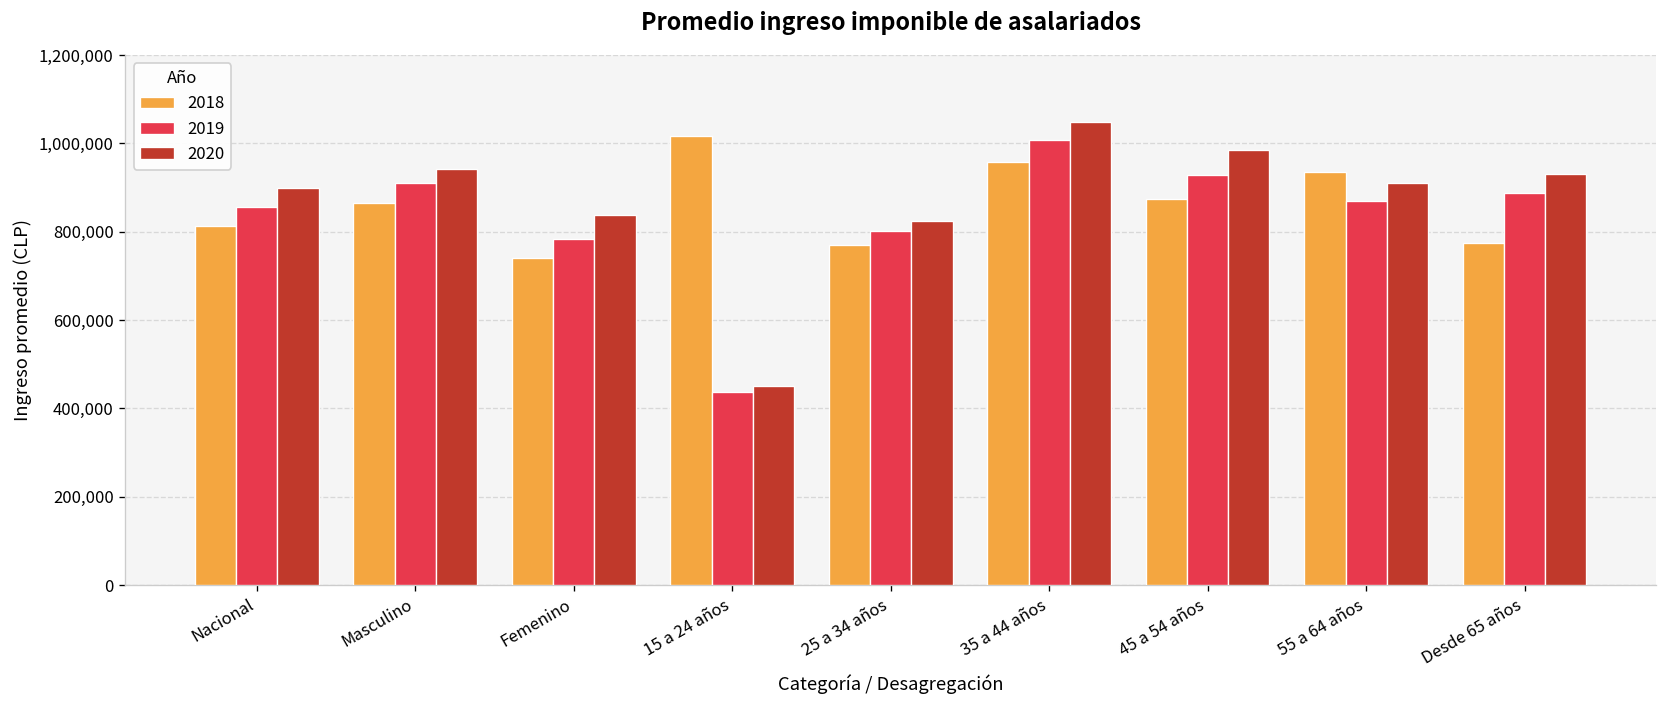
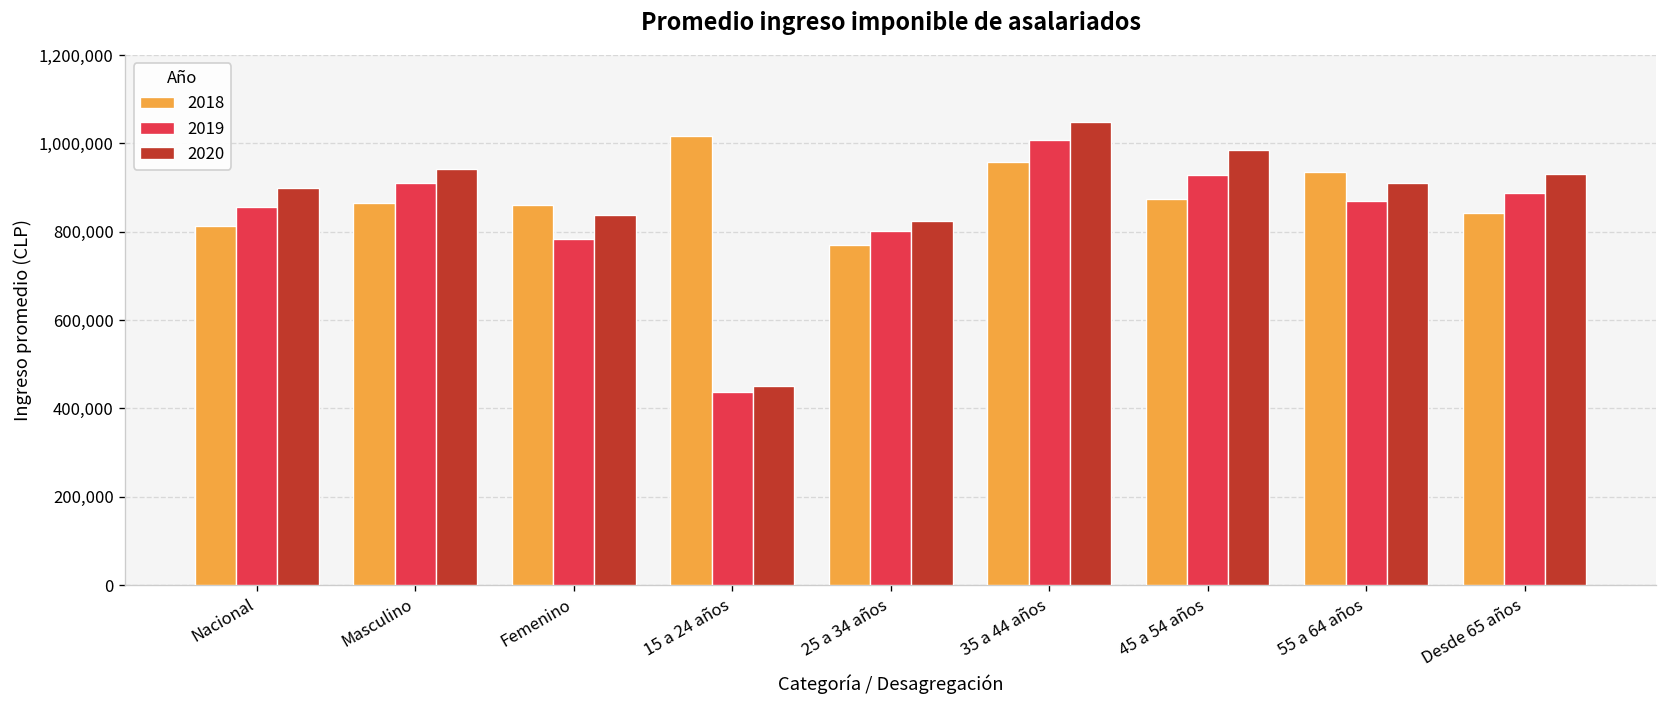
2018, Femenino: 740,000 -> 860,000
2018, Desde 65 años: 770,000 -> 840,000
